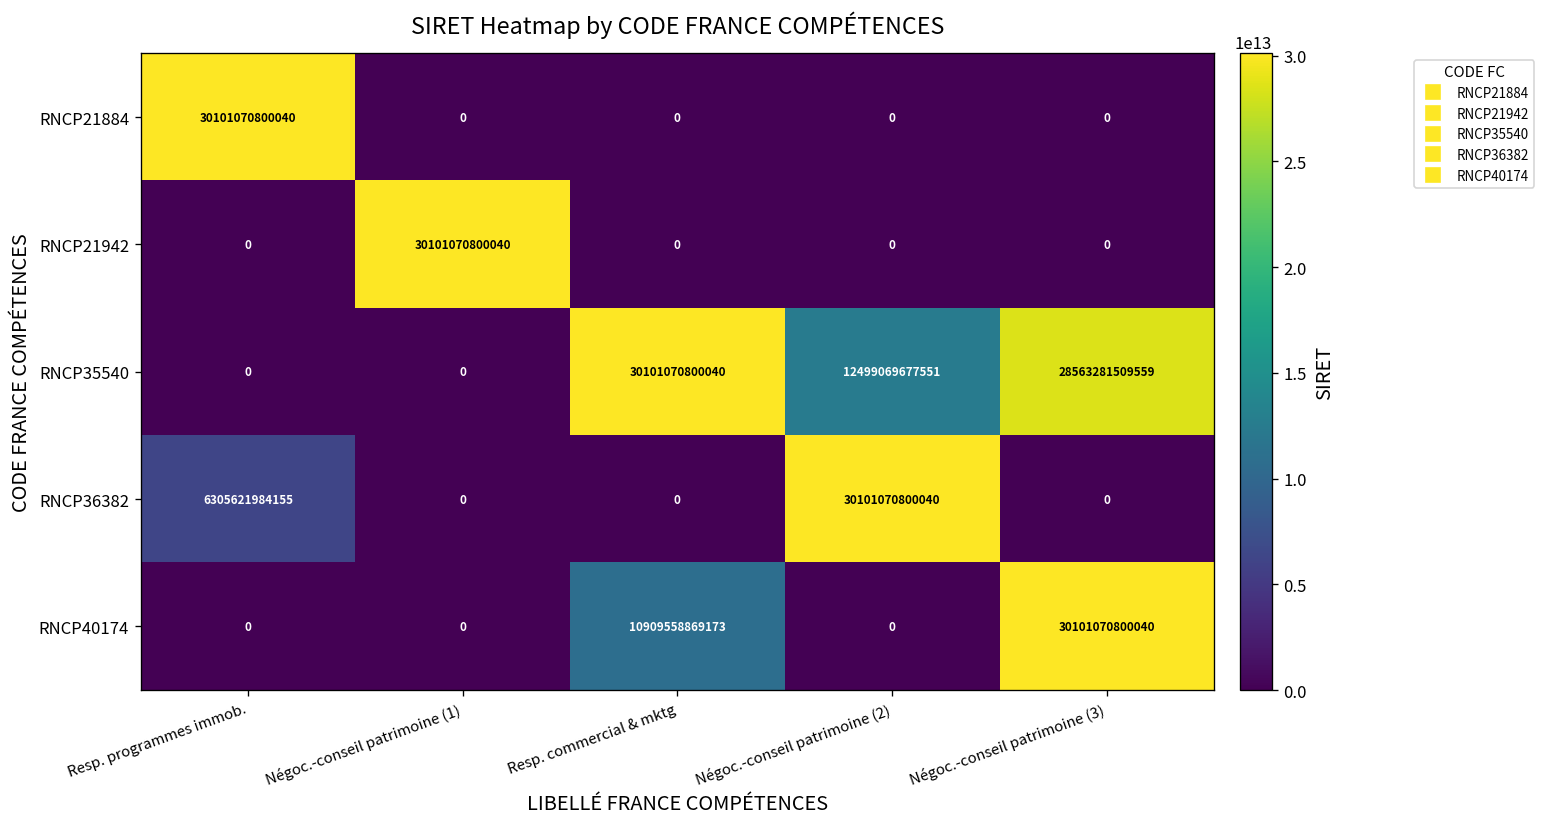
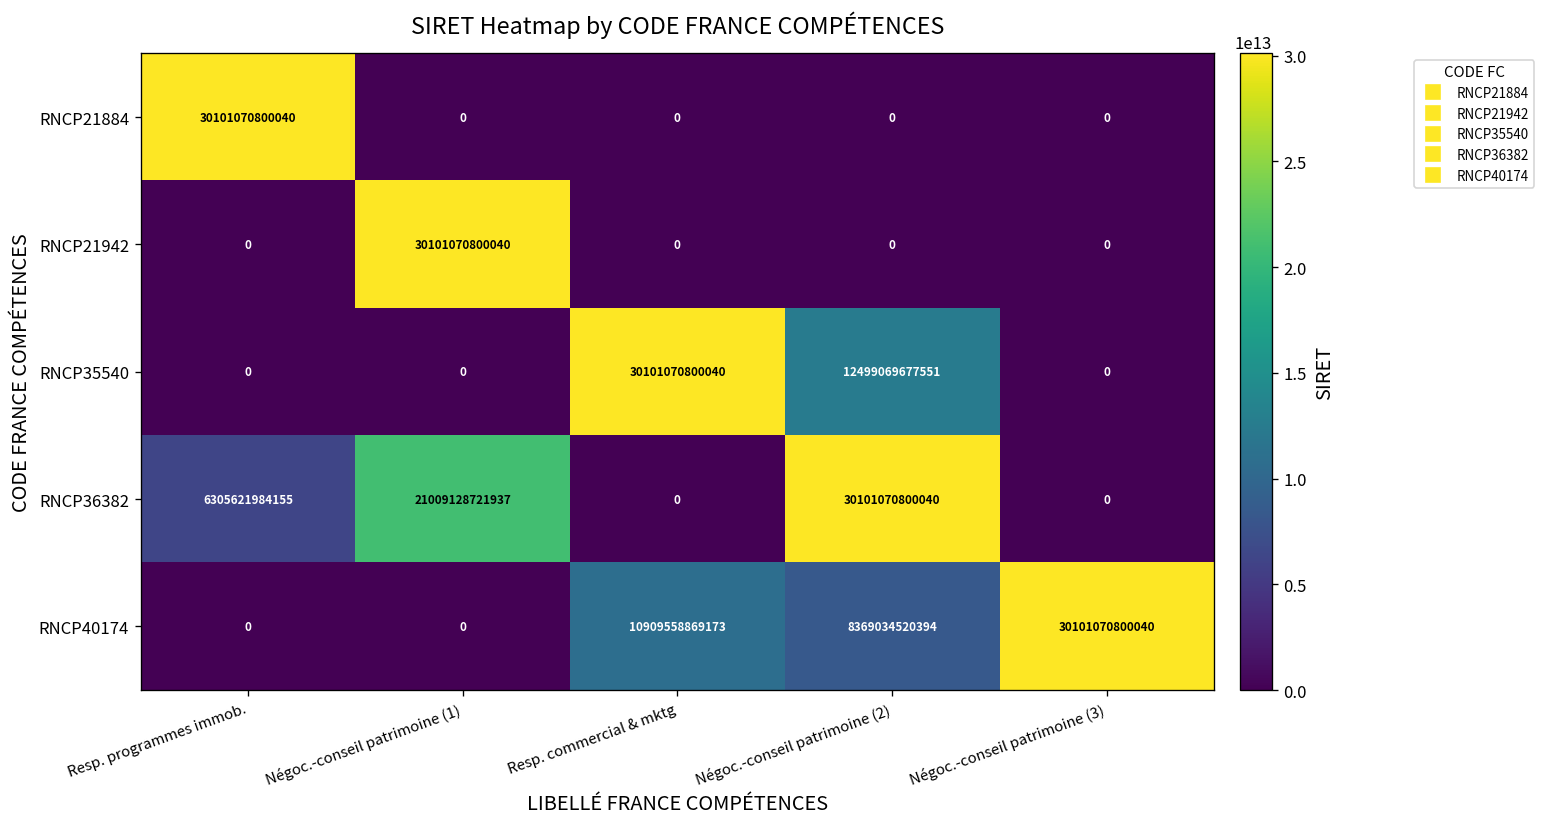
RNCP35540, Négoc.-conseil patrimoine (3): 28563281509559 -> 0
RNCP36382, Négoc.-conseil patrimoine (1): 0 -> 21009128721937
RNCP40174, Négoc.-conseil patrimoine (2): 0 -> 8369034520394
